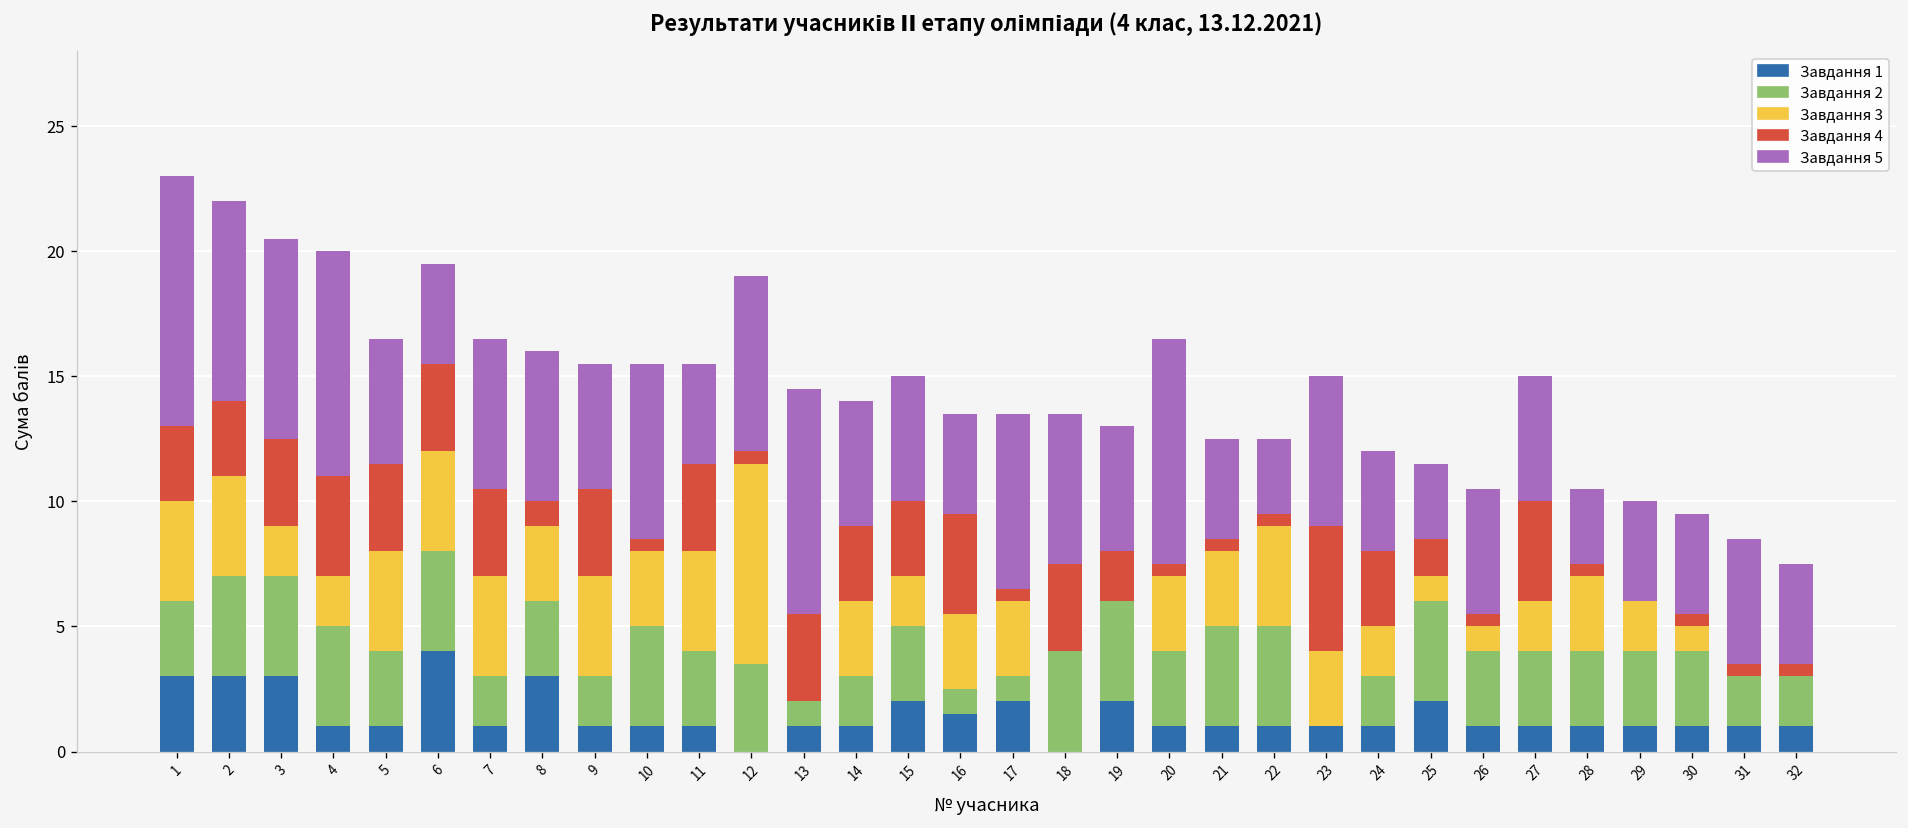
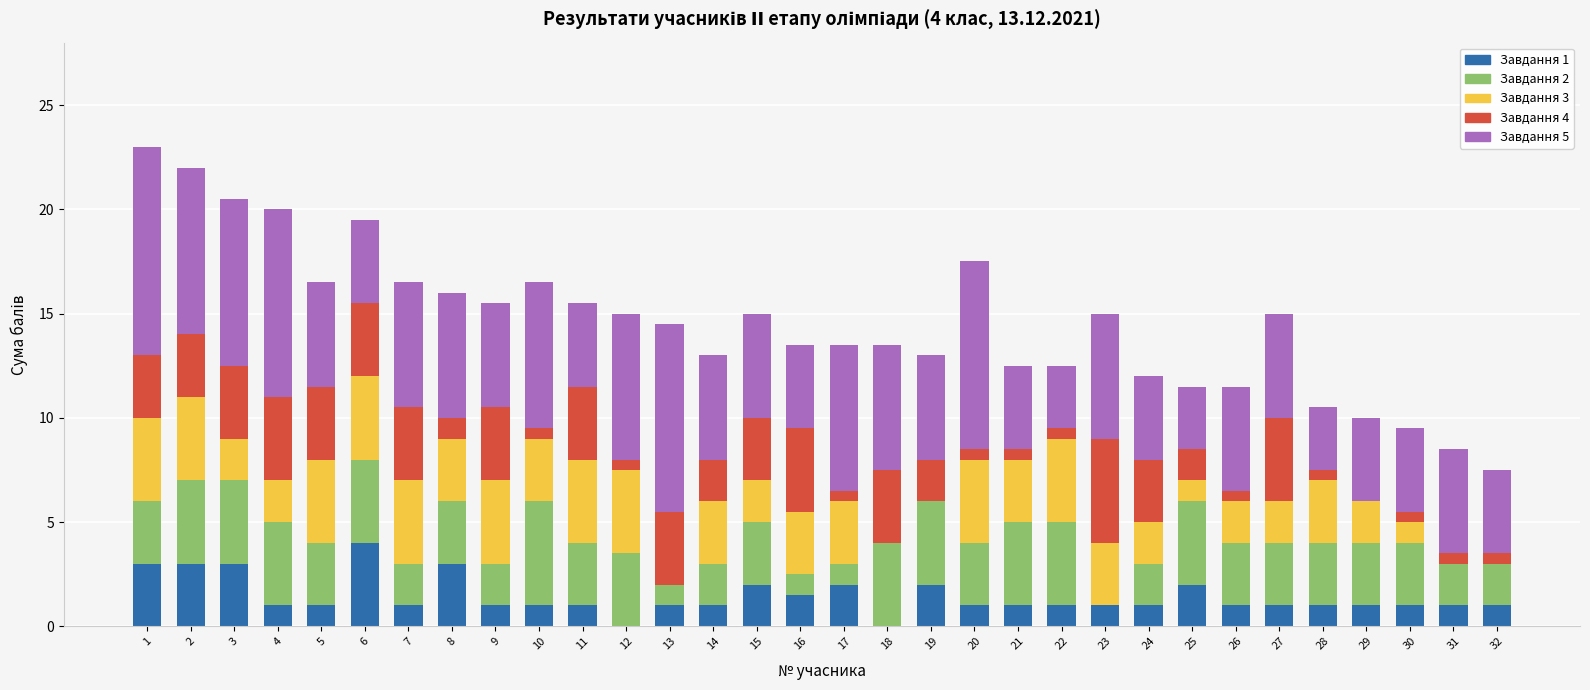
Завдання 2, 10: 4 -> 5
Завдання 3, 12: 8 -> 4
Завдання 4, 14: 3 -> 2
Завдання 3, 20: 3 -> 4
Завдання 3, 26: 1 -> 2
